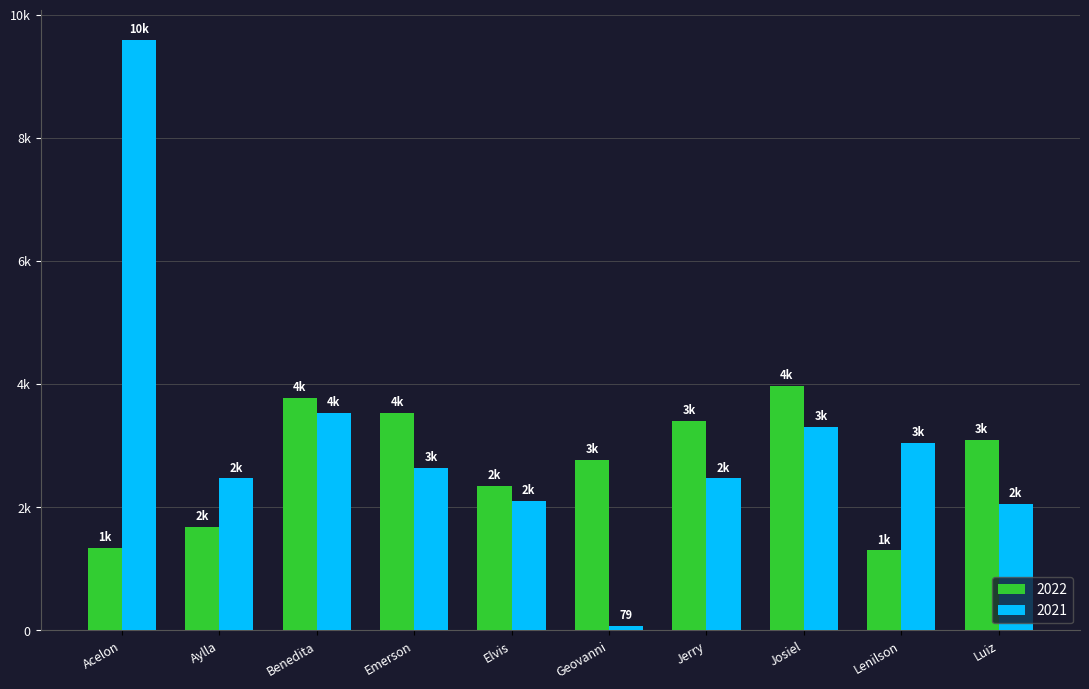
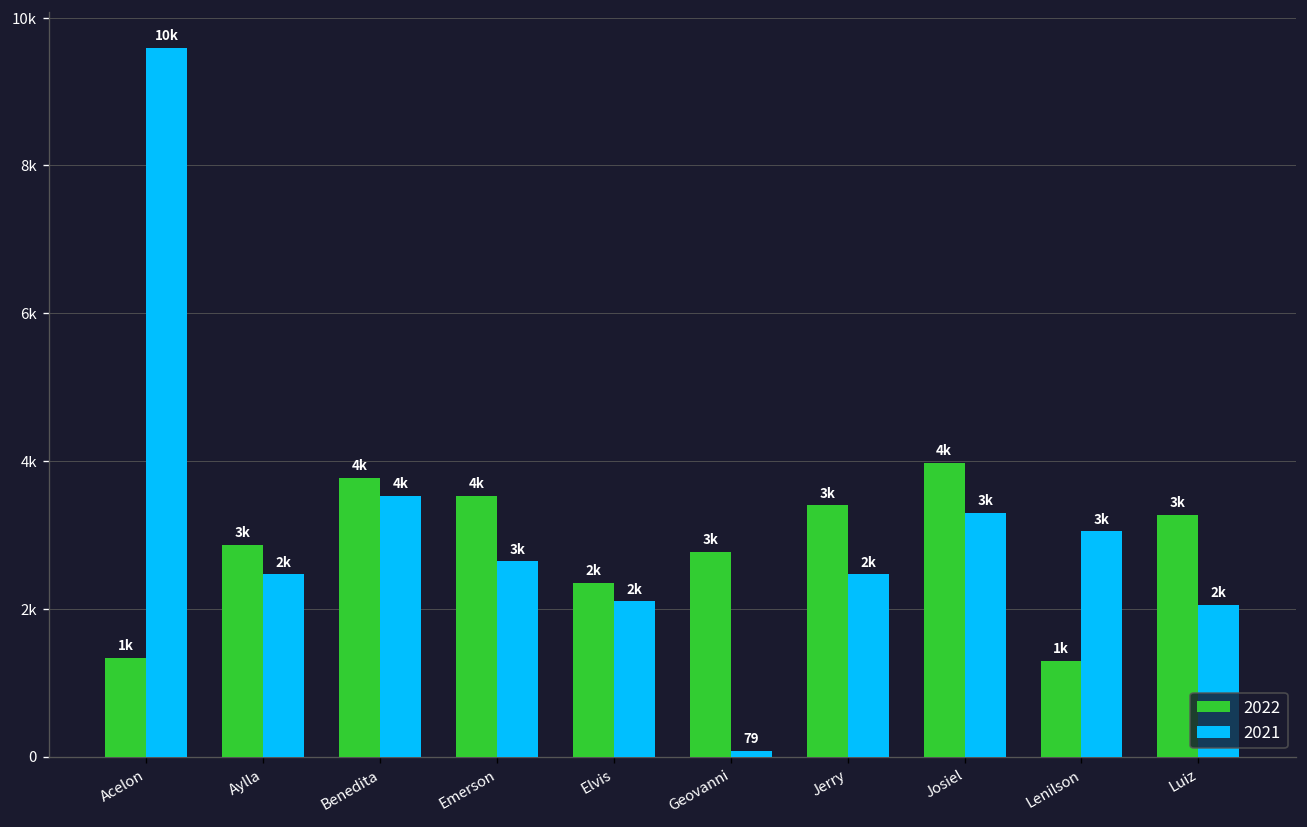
2022, Aylla: 2k -> 3k
2022, Luiz: 3100 -> 3300
